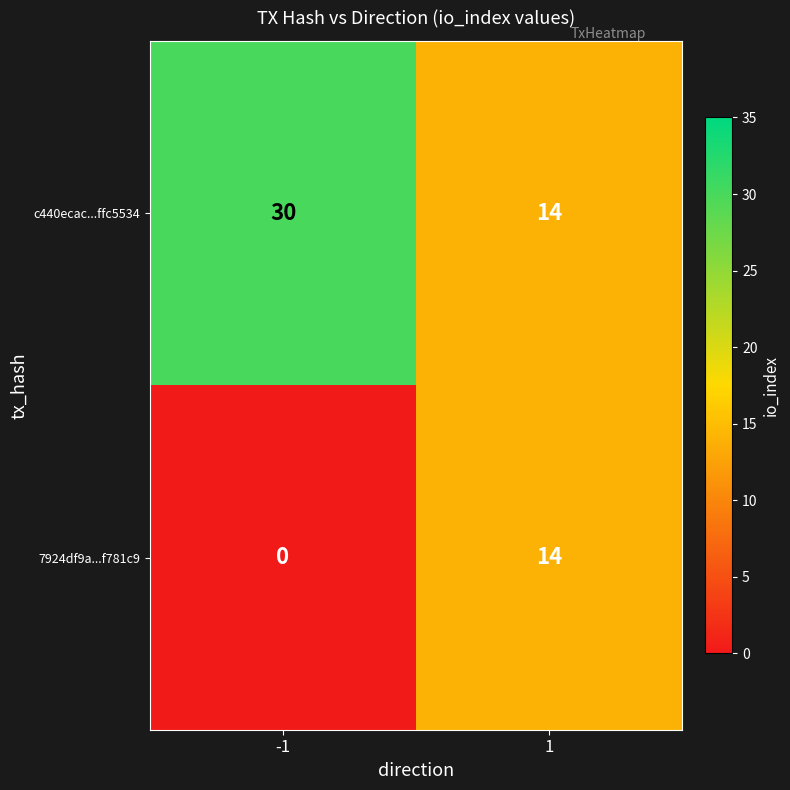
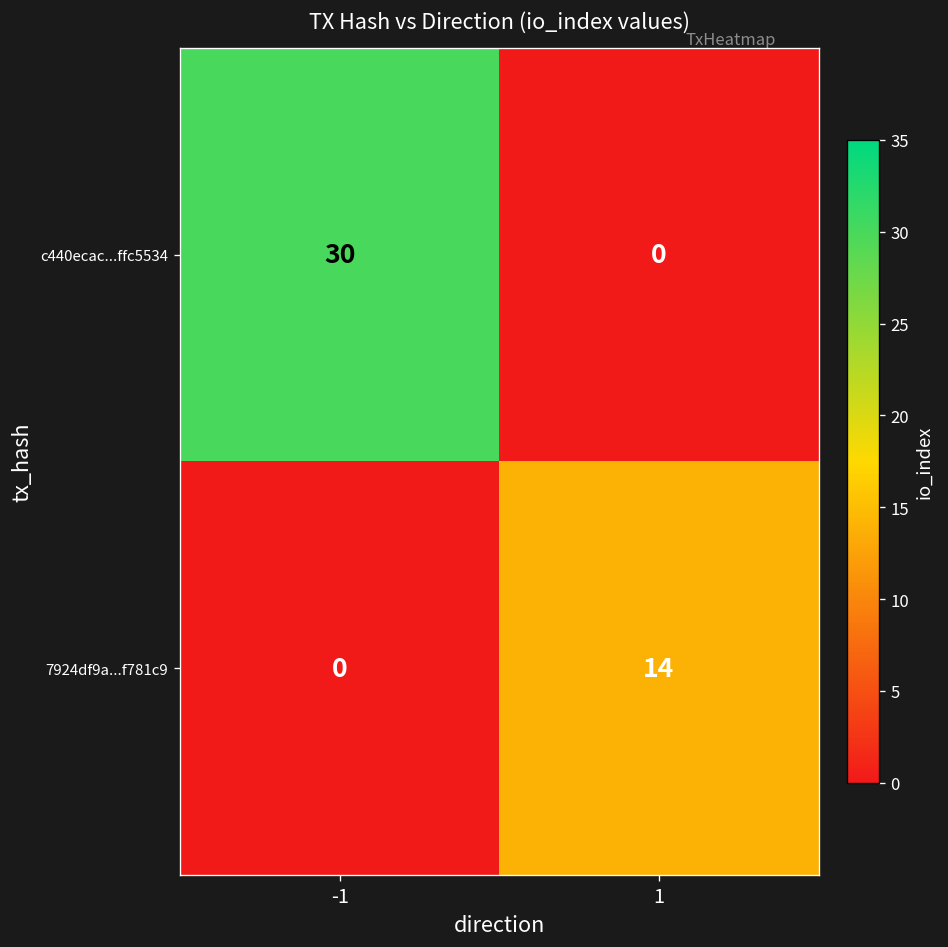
c440ecac...ffc5534, 1: 14 -> 0
